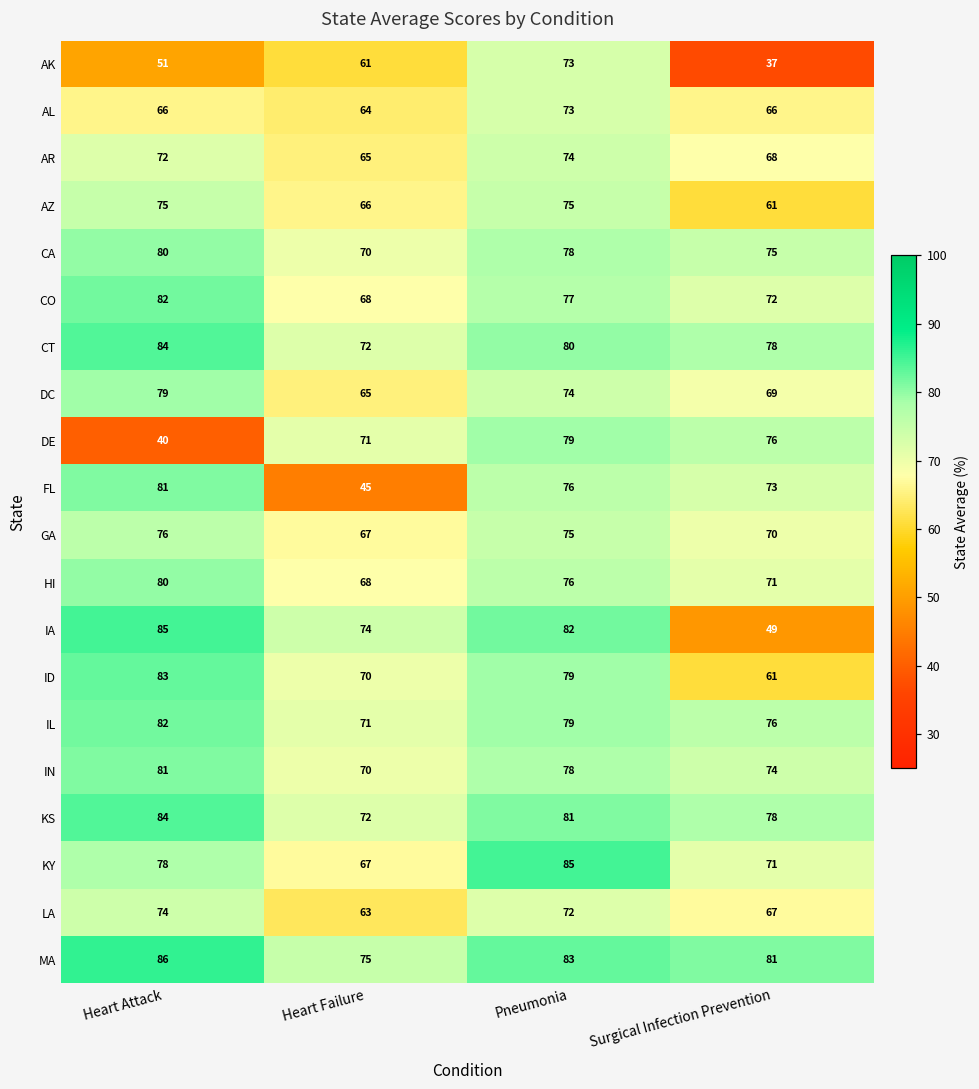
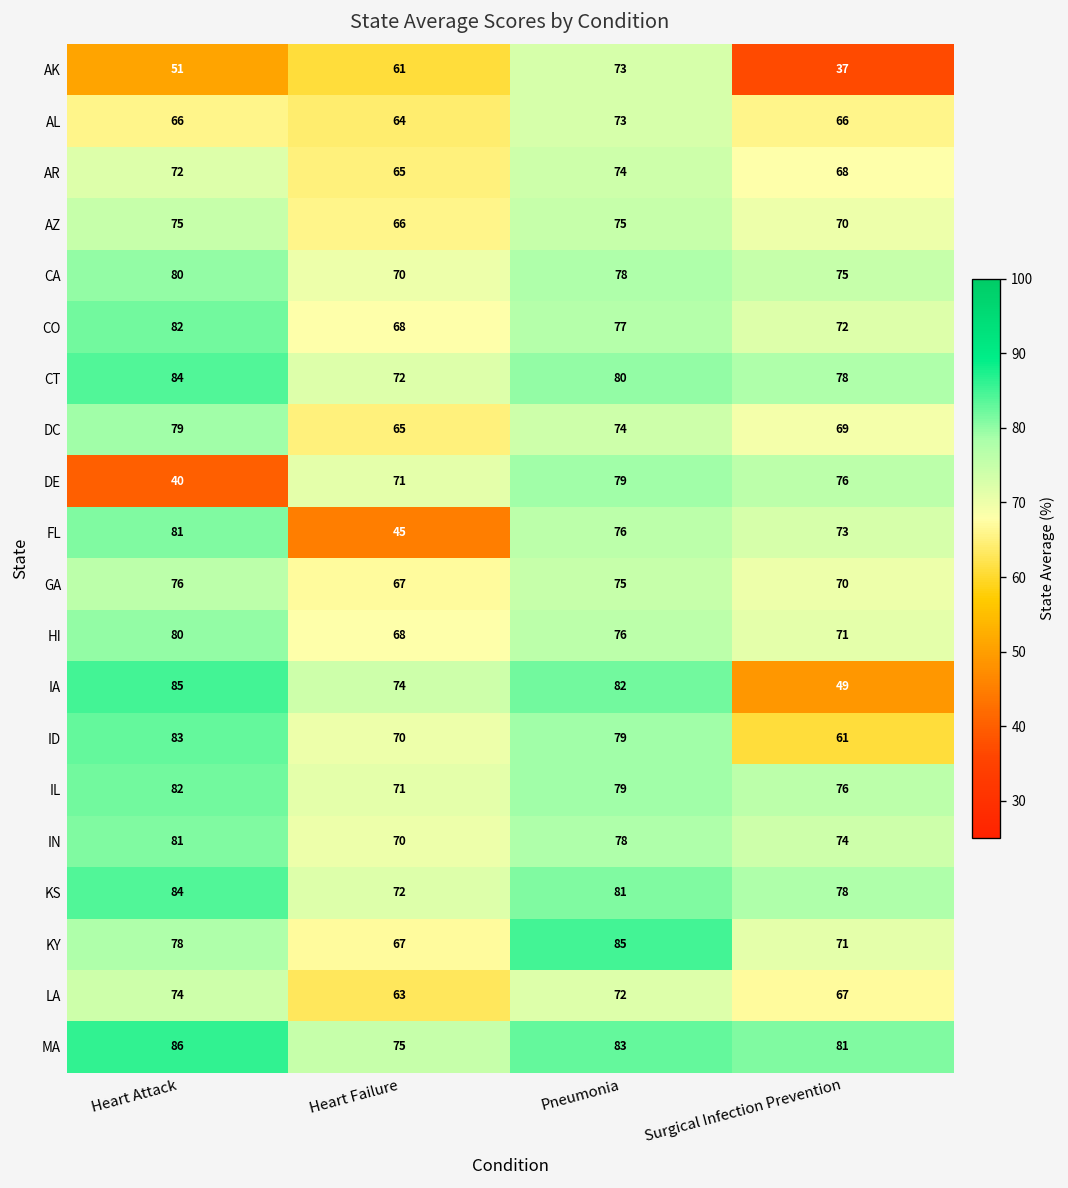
AZ, Surgical Infection Prevention: 61 -> 70
